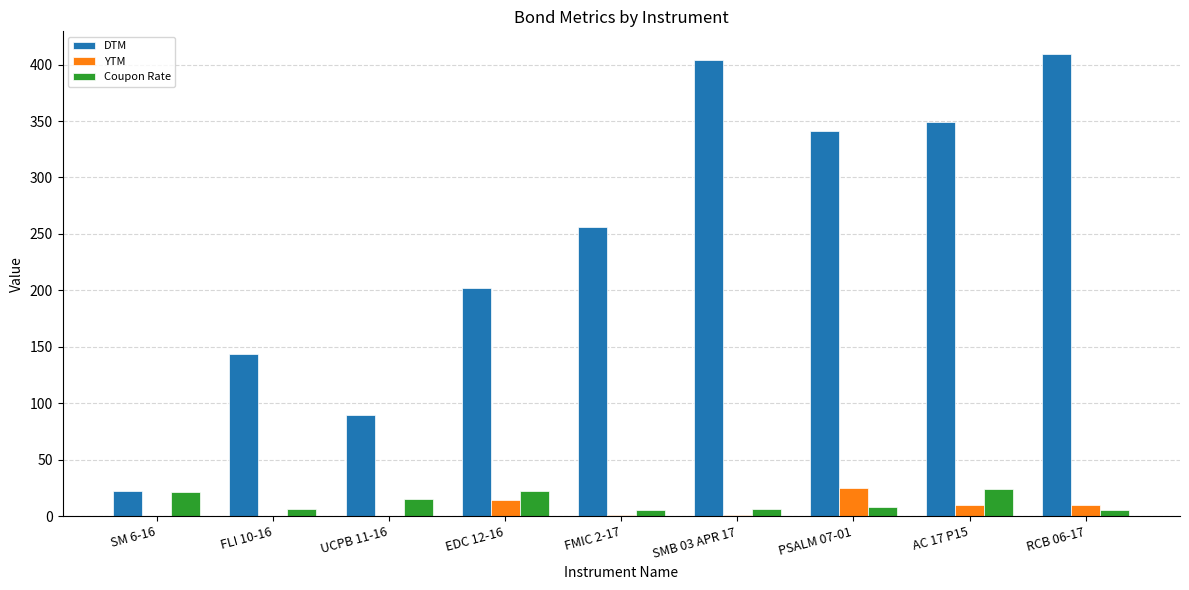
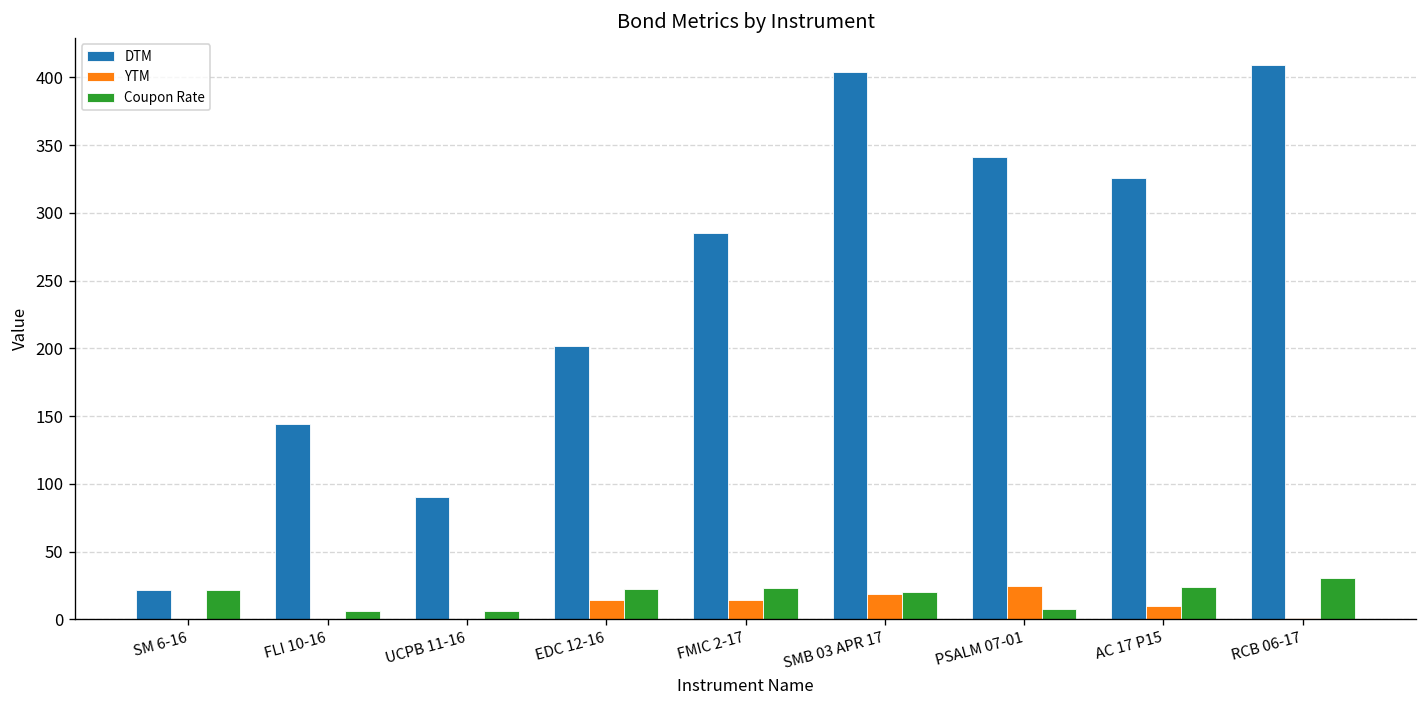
Coupon Rate, UCPB 11-16: 15 -> 6
DTM, FMIC 2-17: 256 -> 285
YTM, FMIC 2-17: 1 -> 14
Coupon Rate, FMIC 2-17: 6 -> 23
YTM, SMB 03 APR 17: 1 -> 18
Coupon Rate, SMB 03 APR 17: 6 -> 20
DTM, AC 17 P15: 349 -> 326
YTM, RCB 06-17: 10 -> 1
Coupon Rate, RCB 06-17: 5 -> 31
